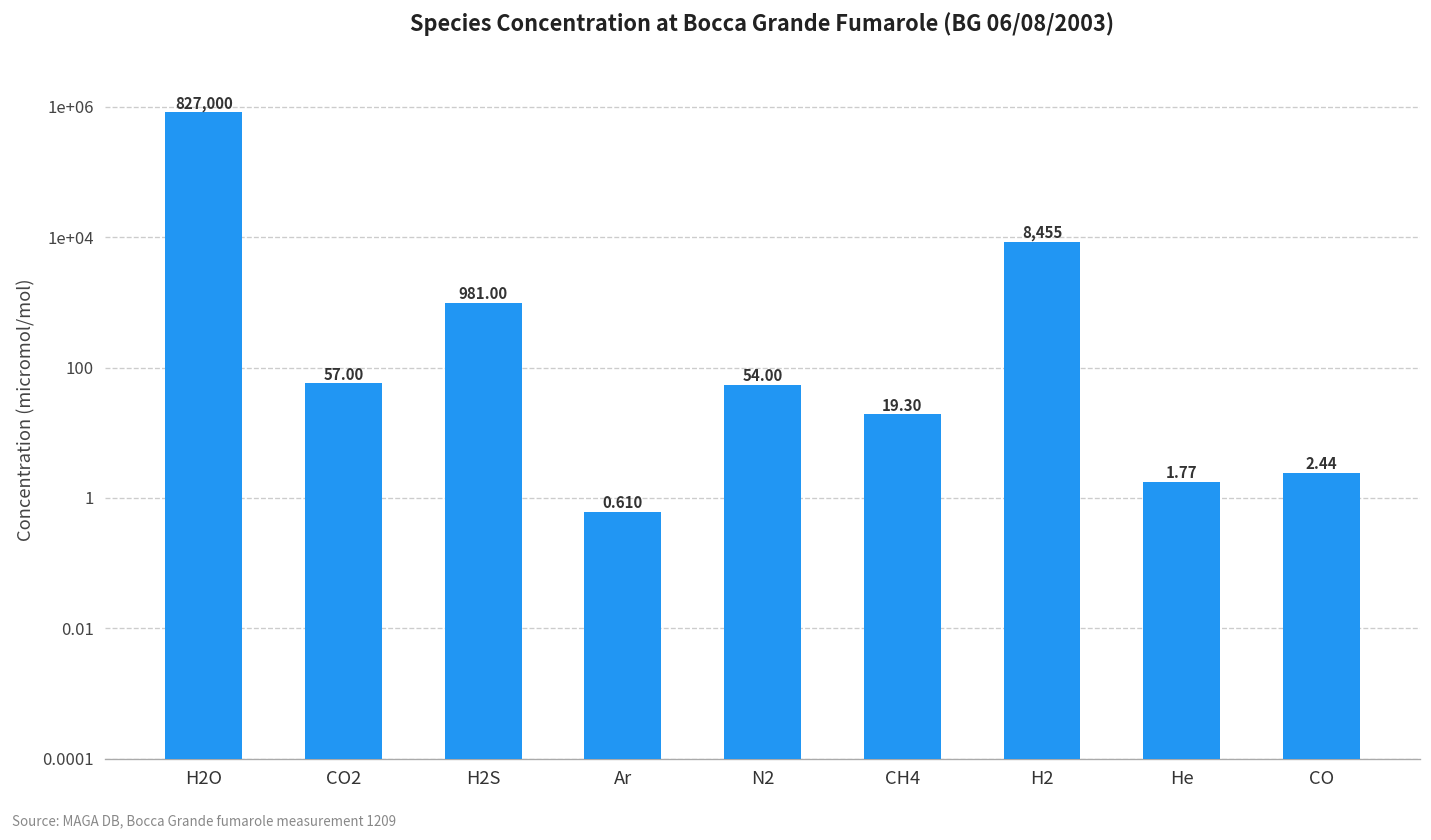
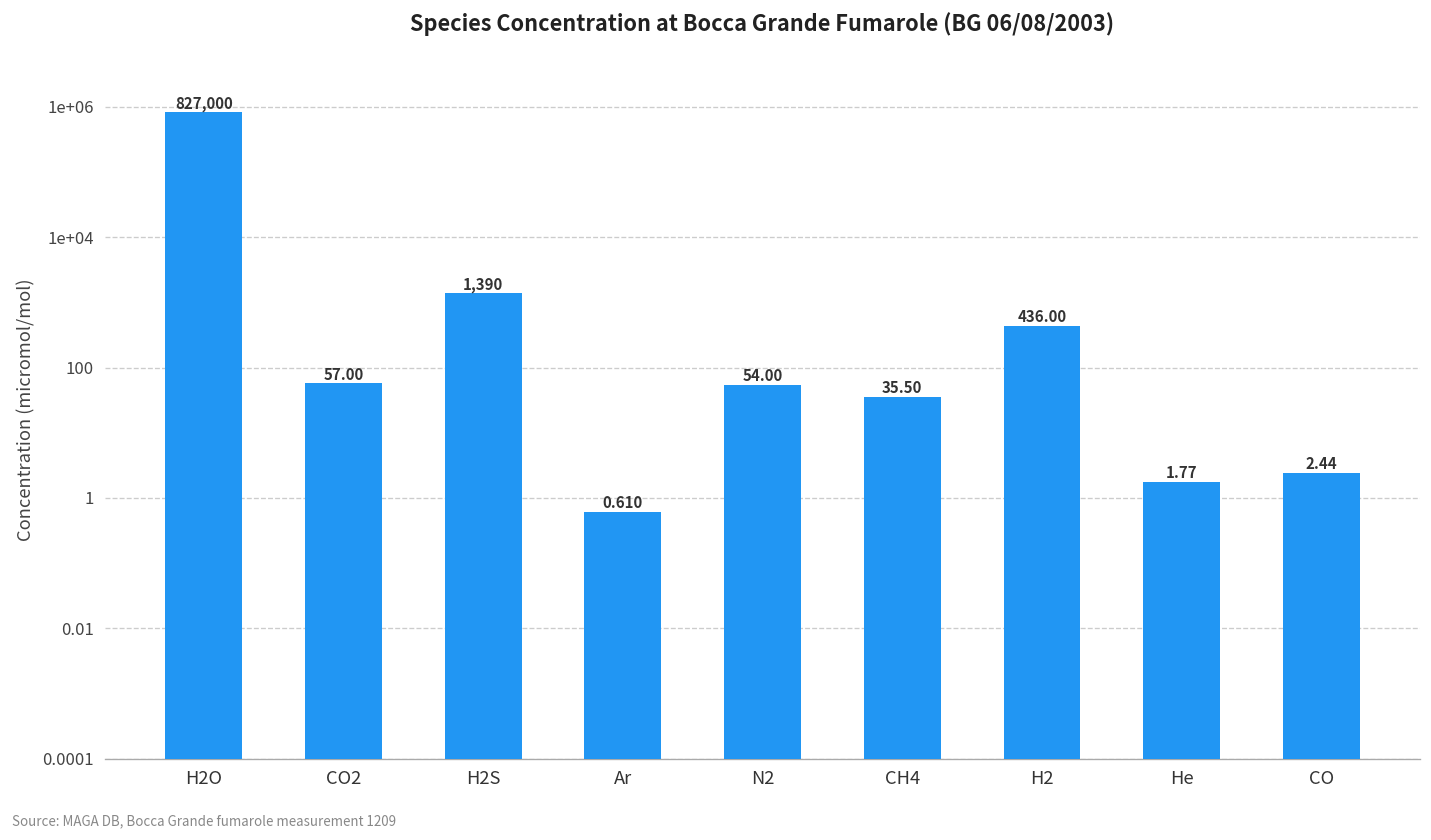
H2S: 981.00 -> 1,390
CH4: 19.30 -> 35.50
H2: 8,455 -> 436.00
